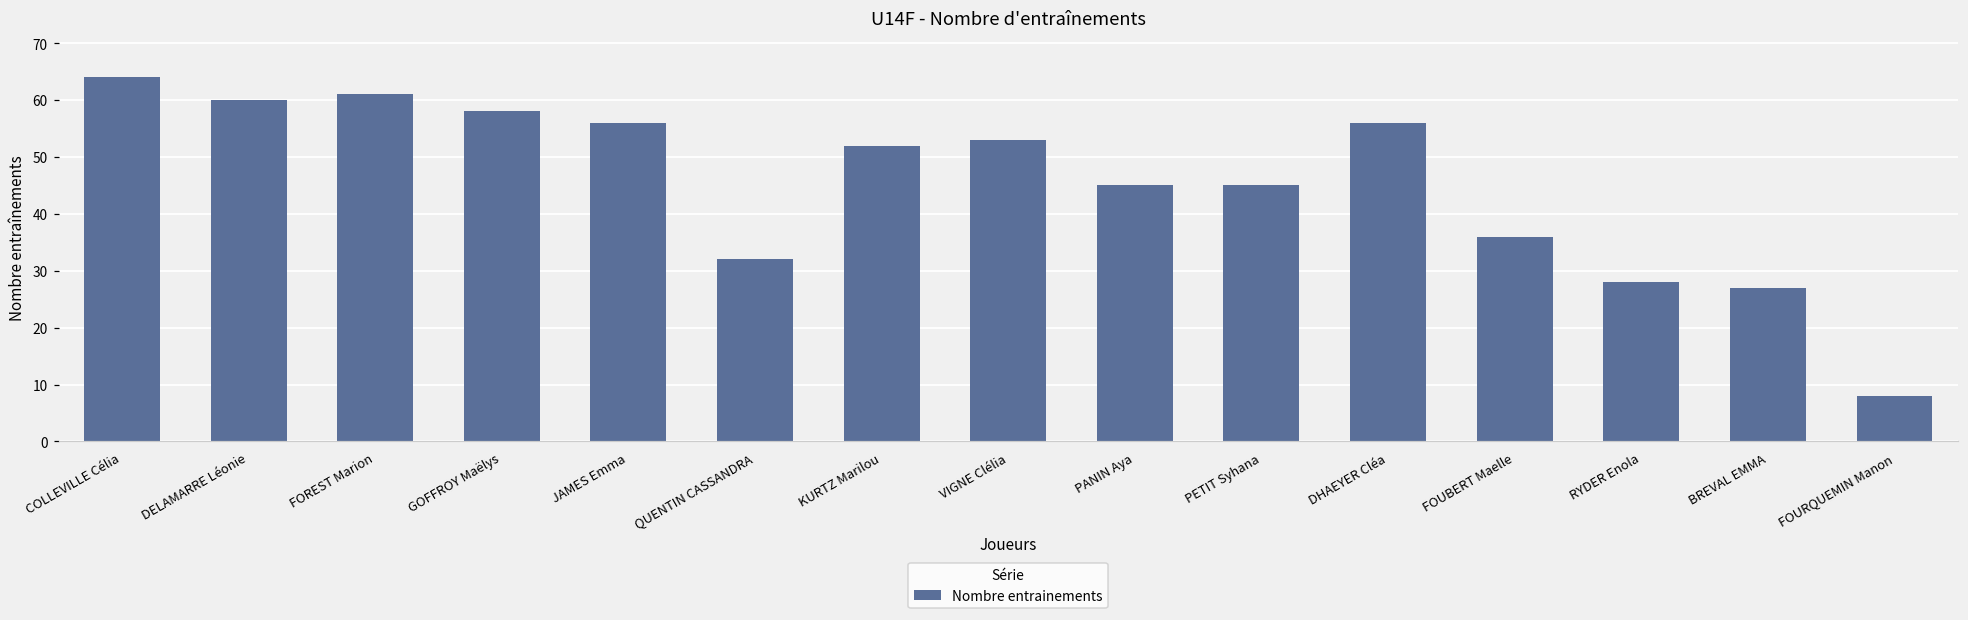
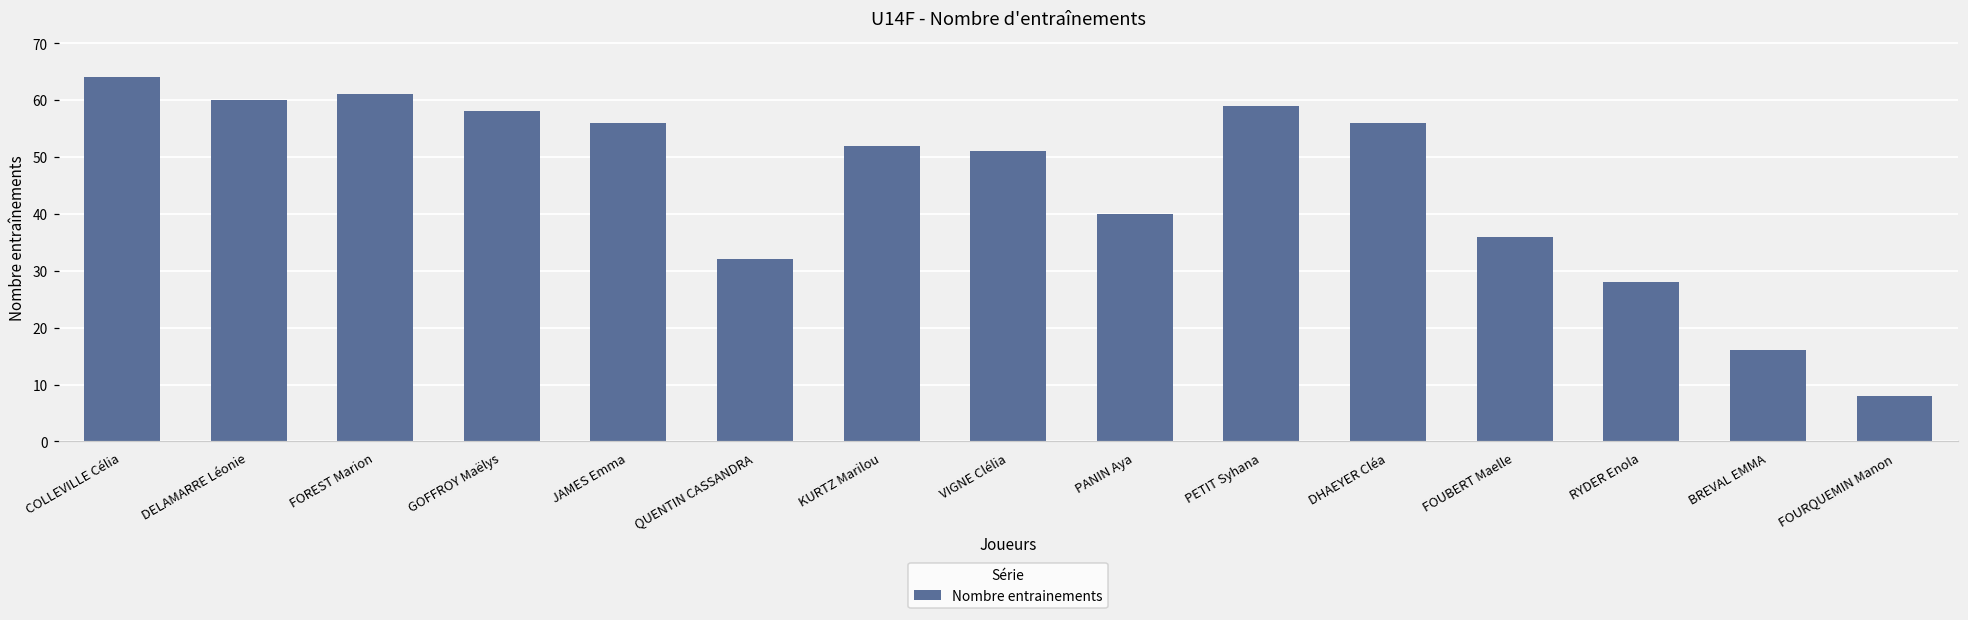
VIGNE Clélia: 53 -> 51
PANIN Aya: 45 -> 40
PETIT Syhana: 45 -> 59
BREVAL EMMA: 27 -> 16
